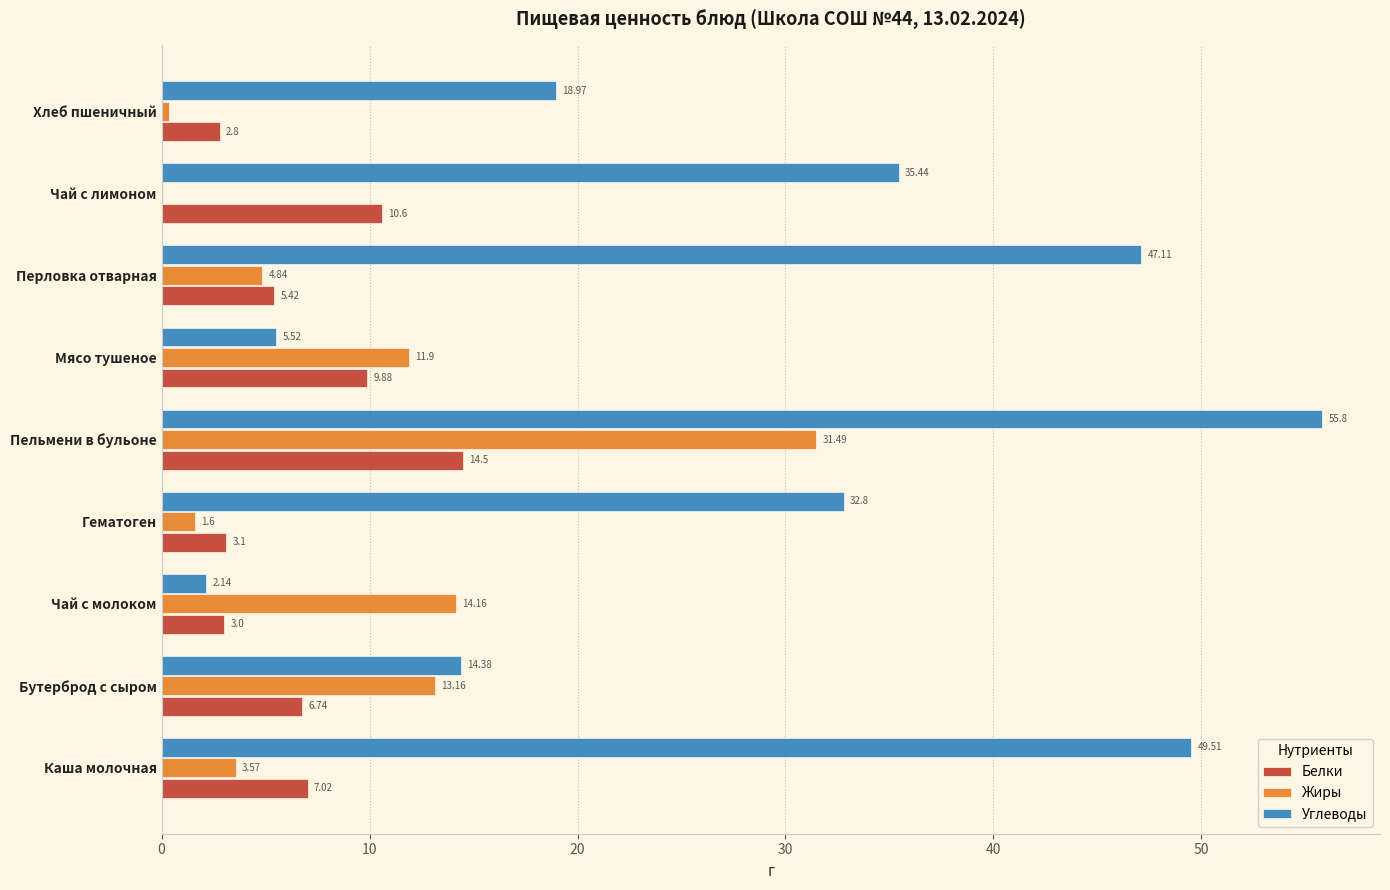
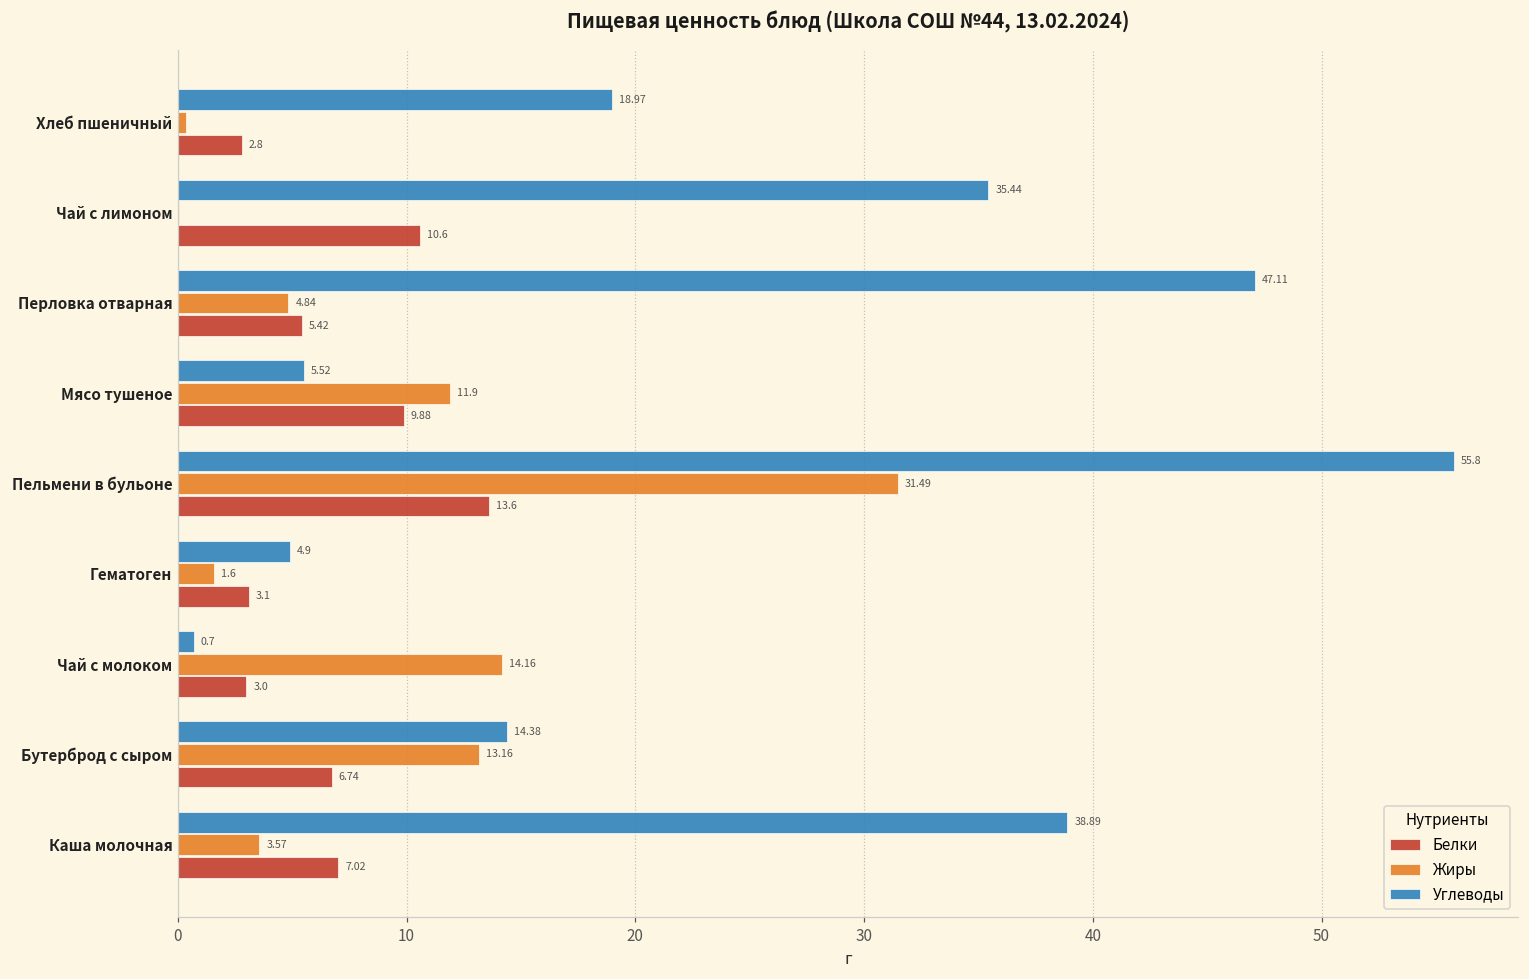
Белки, Пельмени в бульоне: 14.5 -> 13.6
Углеводы, Гематоген: 32.8 -> 4.9
Углеводы, Чай с молоком: 2.14 -> 0.7
Углеводы, Каша молочная: 49.51 -> 38.89
